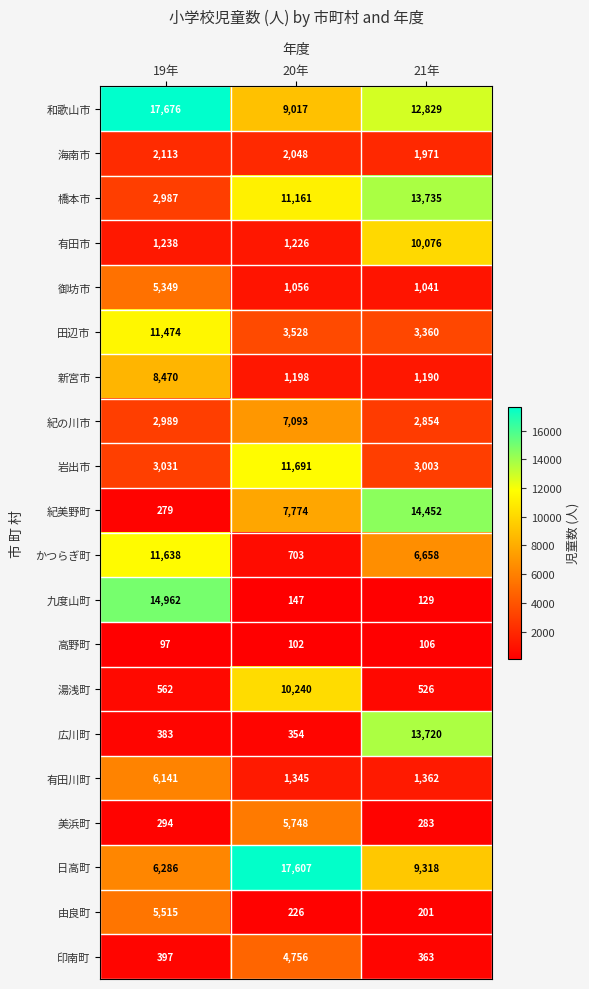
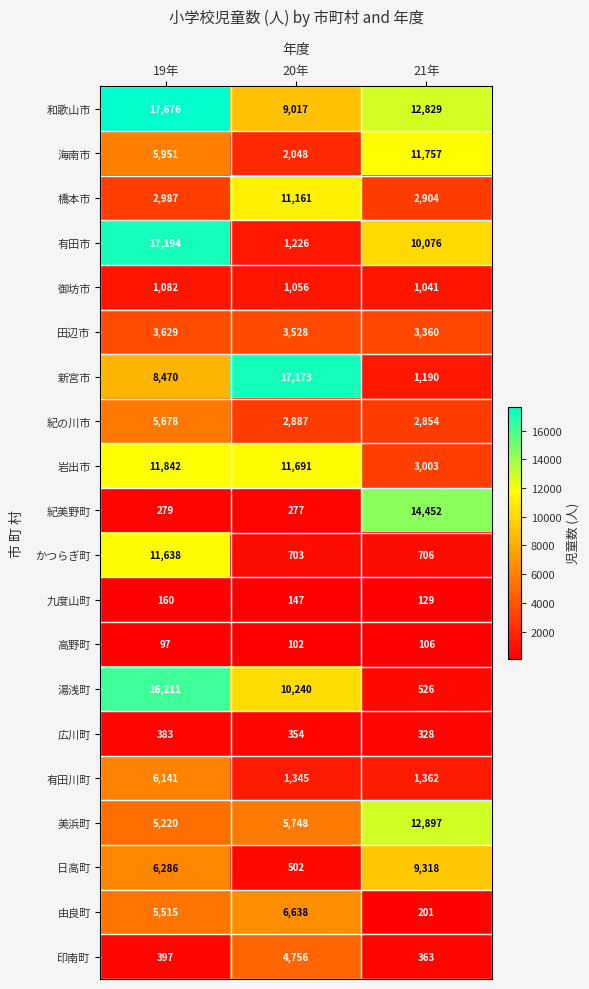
海南市, 19年: 2,113 -> 5,951
海南市, 21年: 1,971 -> 11,757
橋本市, 21年: 13,735 -> 2,904
有田市, 19年: 1,238 -> 17,194
御坊市, 19年: 5,349 -> 1,082
田辺市, 19年: 11,474 -> 3,629
新宮市, 20年: 1,198 -> 17,173
紀の川市, 19年: 2,989 -> 5,678
紀の川市, 20年: 7,093 -> 2,887
岩出市, 19年: 3,031 -> 11,842
紀美野町, 20年: 7,774 -> 277
かつらぎ町, 21年: 6,658 -> 706
九度山町, 19年: 14,962 -> 160
湯浅町, 19年: 562 -> 16,211
広川町, 21年: 13,720 -> 328
美浜町, 19年: 294 -> 5,220
美浜町, 21年: 283 -> 12,897
日高町, 20年: 17,607 -> 502
由良町, 20年: 226 -> 6,638
